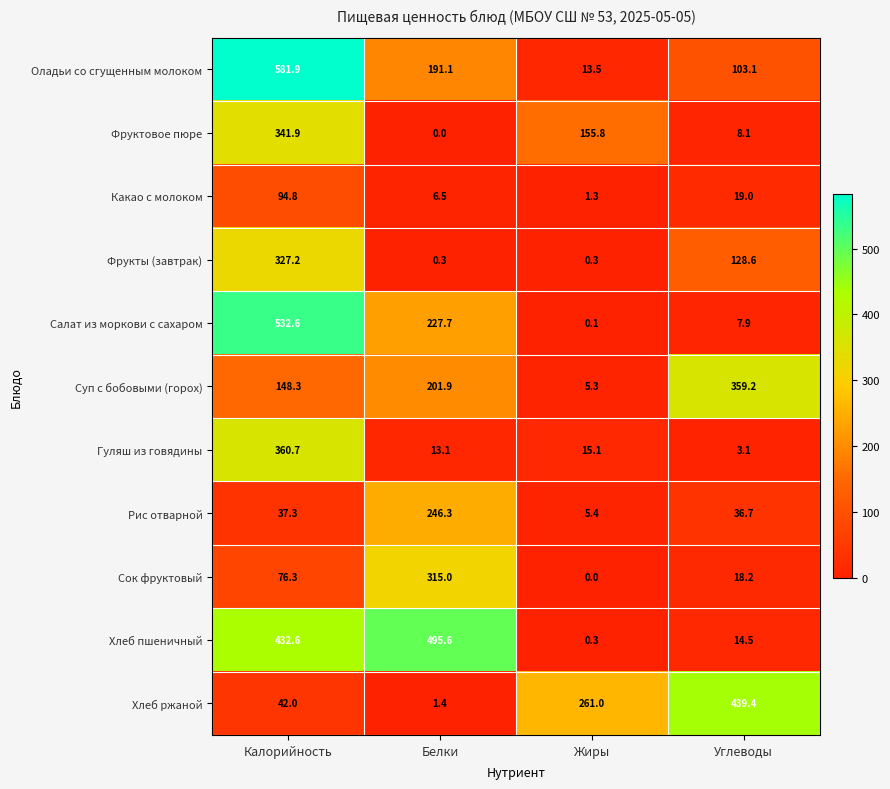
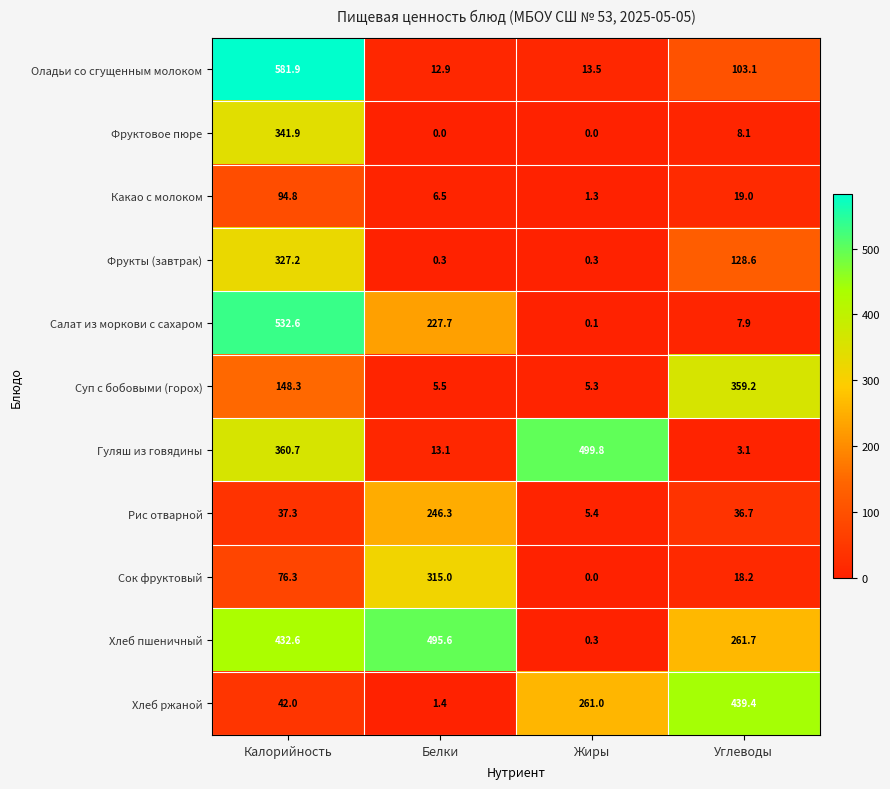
Оладьи со сгущенным молоком, Белки: 191.1 -> 12.9
Фруктовое пюре, Жиры: 155.8 -> 0.0
Суп с бобовыми (горох), Белки: 201.9 -> 5.5
Гуляш из говядины, Жиры: 15.1 -> 499.8
Хлеб пшеничный, Углеводы: 14.5 -> 261.7
